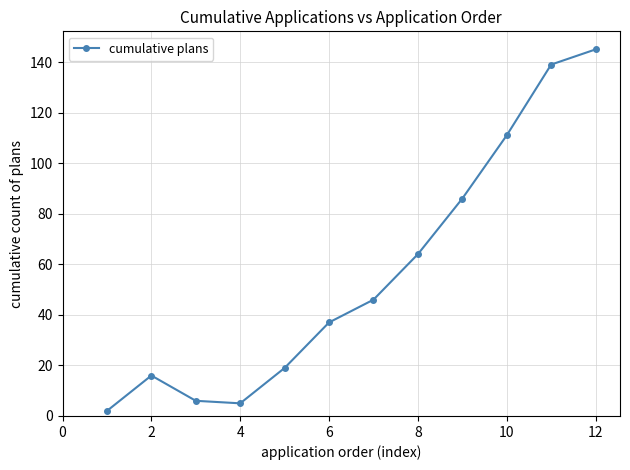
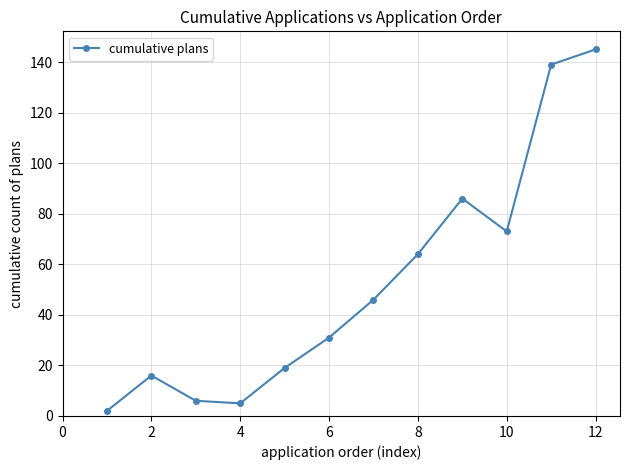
6: 37 -> 31
10: 111 -> 73
